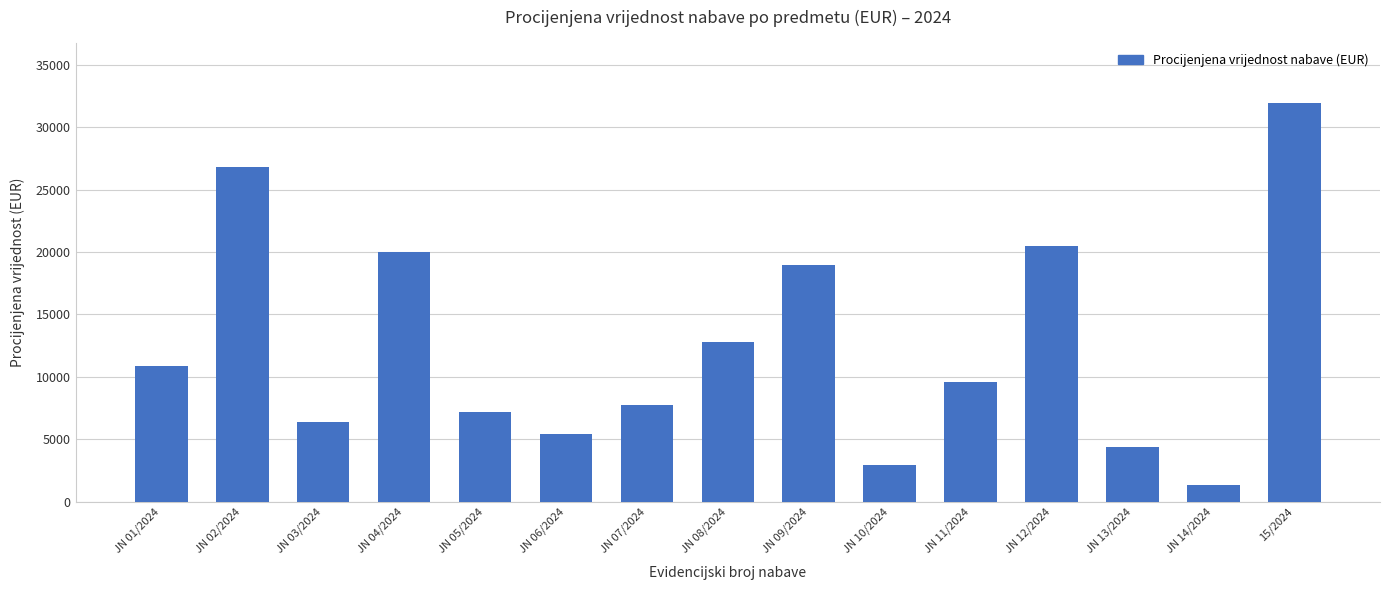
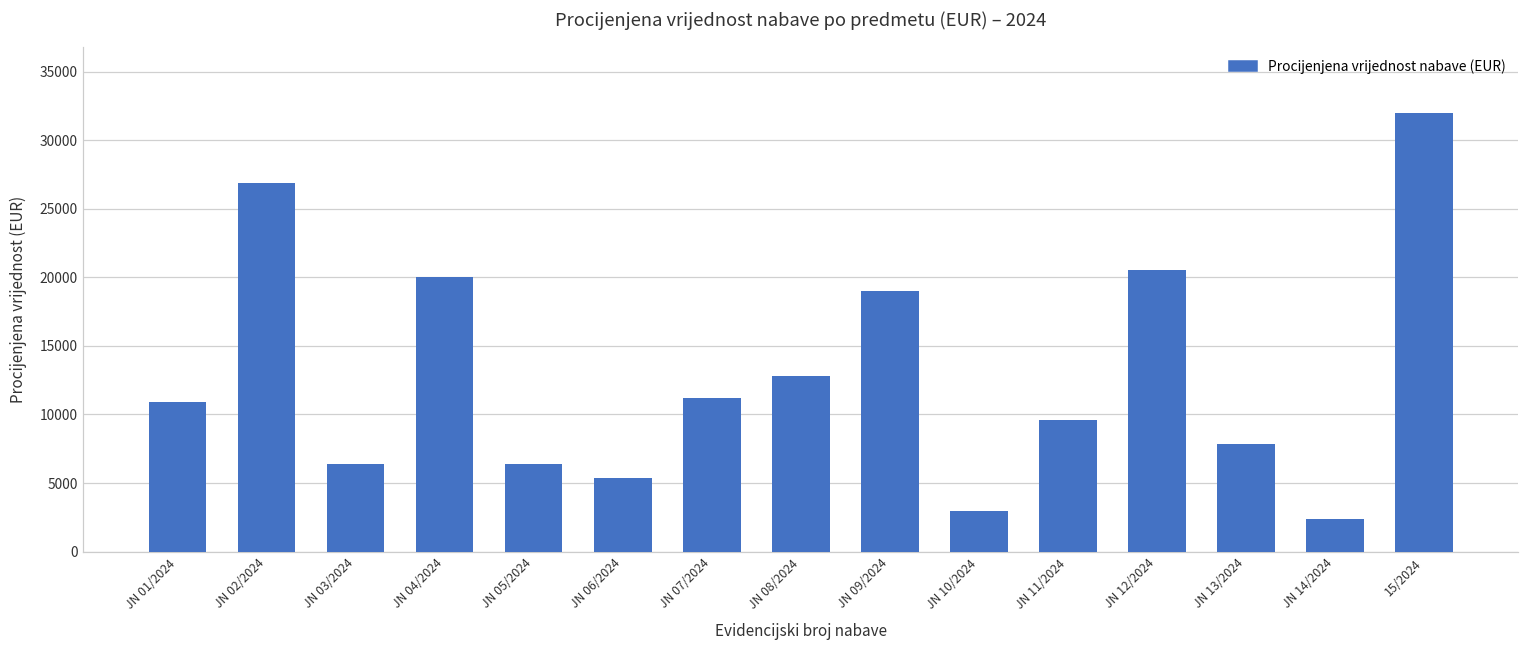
JN 05/2024: 7200 -> 6400
JN 07/2024: 7700 -> 11200
JN 13/2024: 4400 -> 7900
JN 14/2024: 1300 -> 2400
